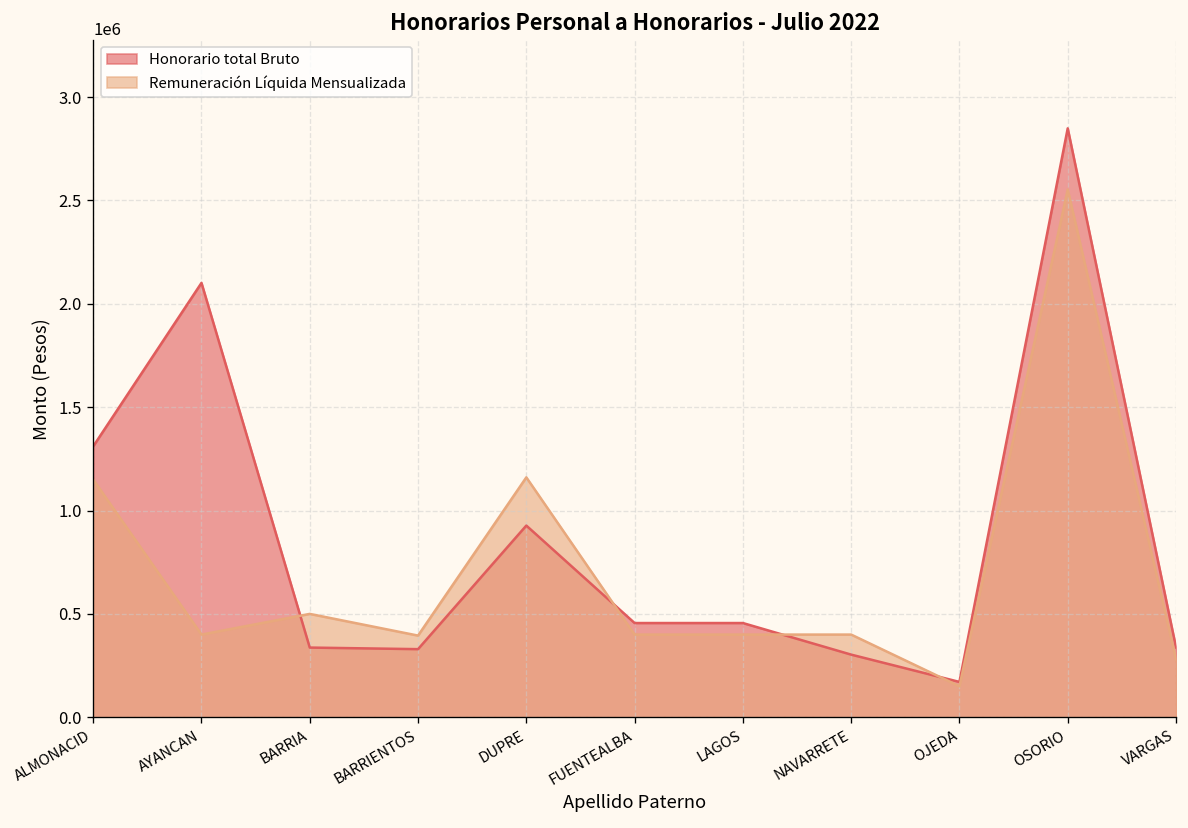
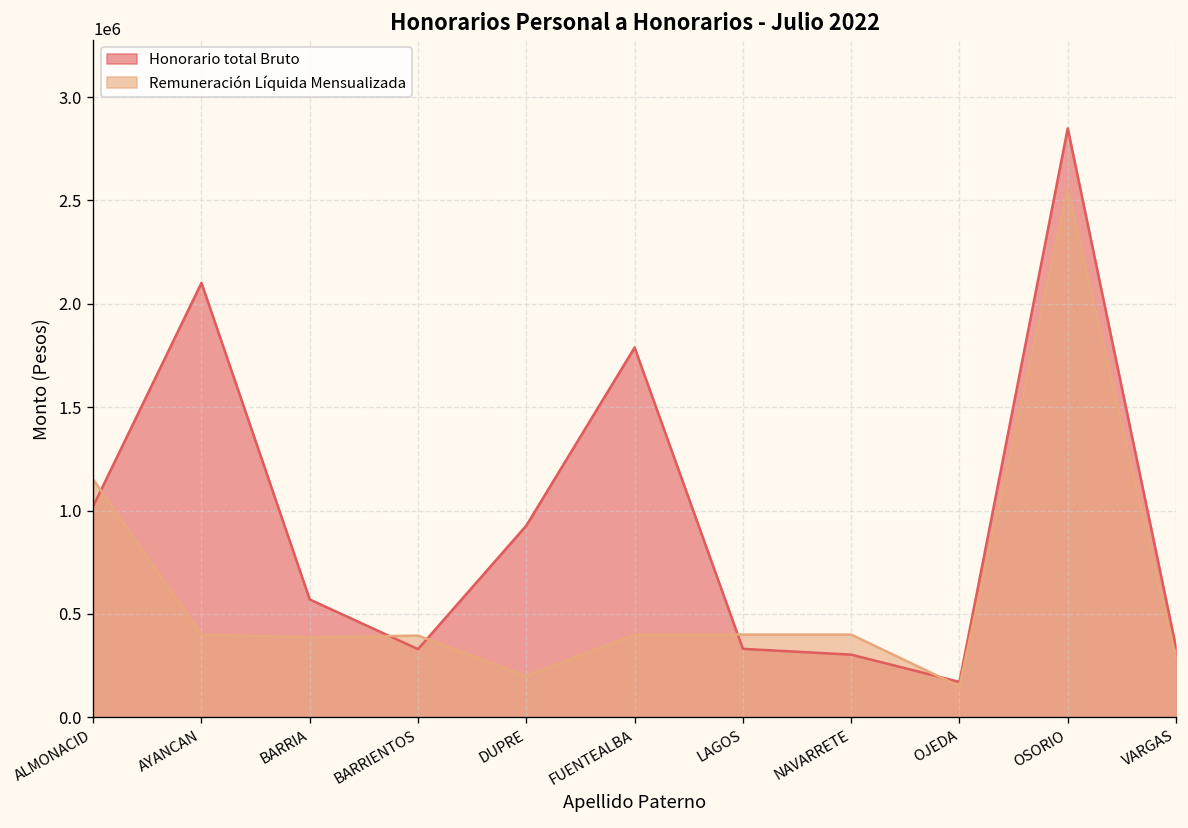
Honorario total Bruto, ALMONACID: 1310000 -> 1020000
Honorario total Bruto, BARRIA: 340000 -> 570000
Remuneración Líquida Mensualizada, BARRIA: 500000 -> 390000
Remuneración Líquida Mensualizada, DUPRE: 1160000 -> 200000
Honorario total Bruto, FUENTEALBA: 460000 -> 1790000
Honorario total Bruto, LAGOS: 460000 -> 330000
